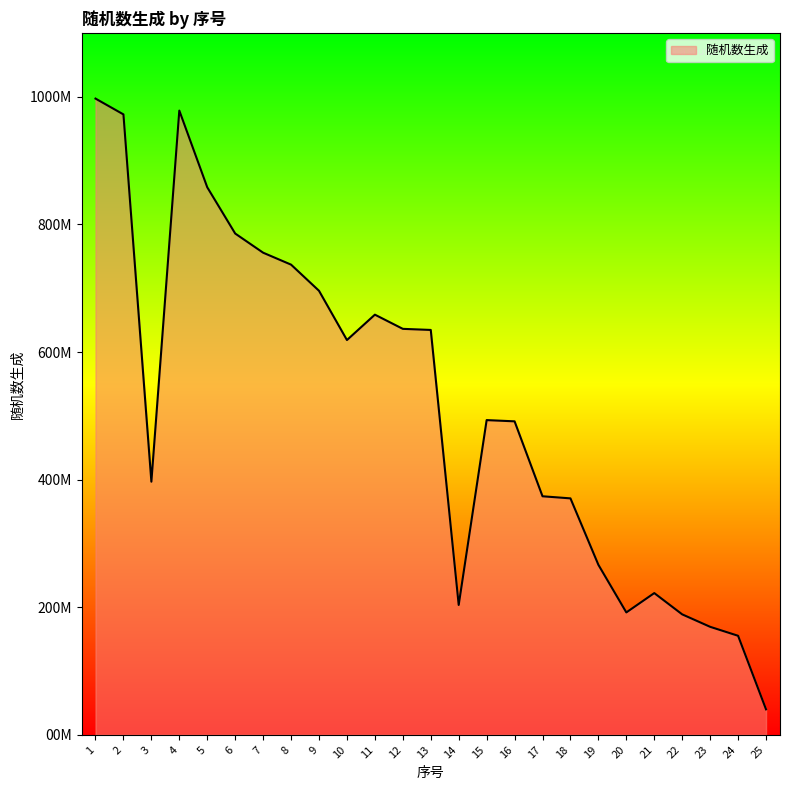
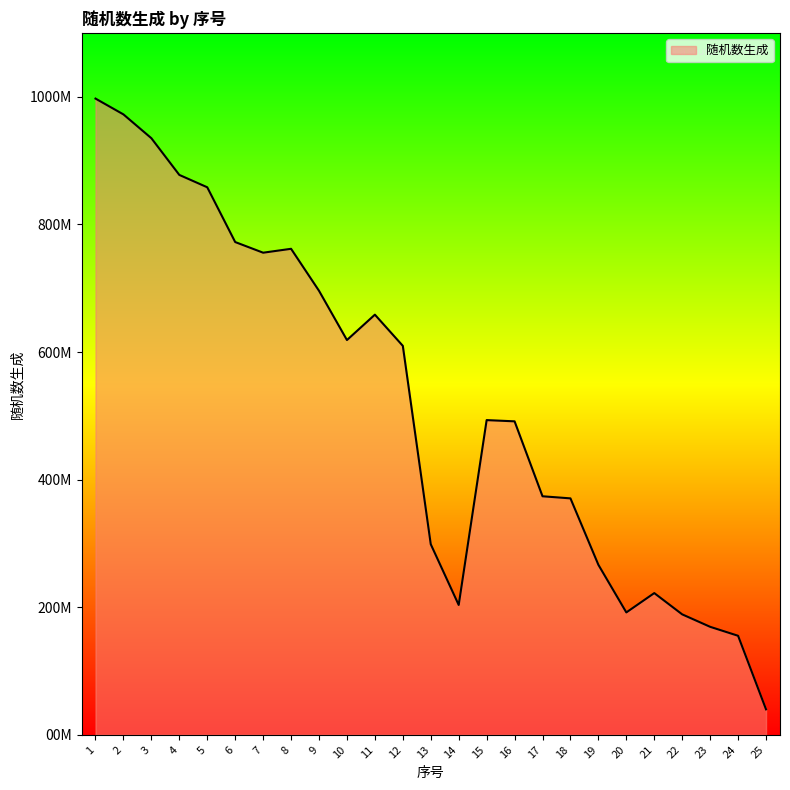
3: 400000000 -> 940000000
4: 980000000 -> 880000000
6: 790000000 -> 770000000
8: 740000000 -> 760000000
12: 640000000 -> 610000000
13: 630000000 -> 300000000
